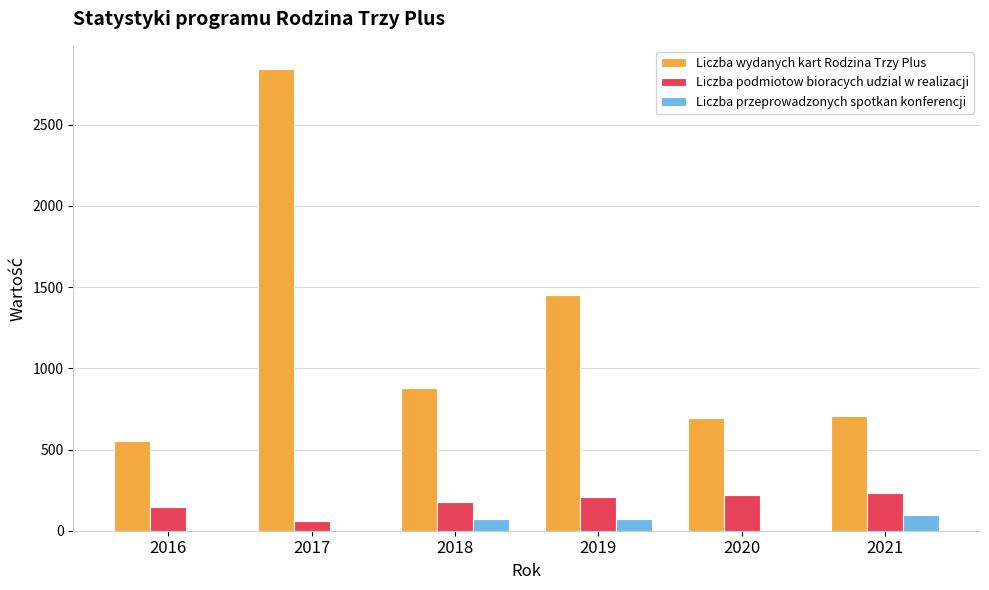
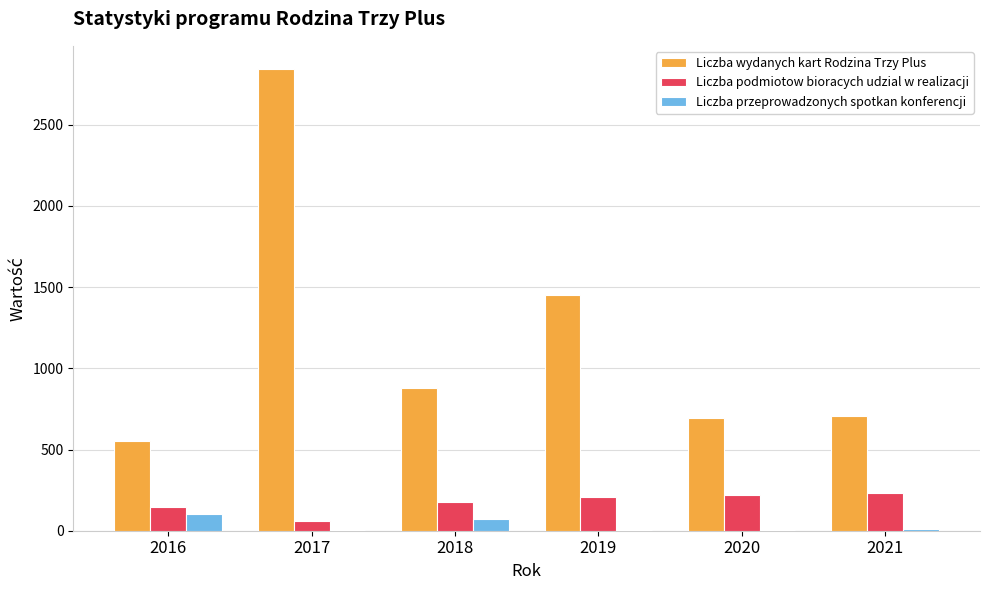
Liczba przeprowadzonych spotkan konferencji, 2016: 0 -> 100
Liczba przeprowadzonych spotkan konferencji, 2019: 70 -> 0
Liczba przeprowadzonych spotkan konferencji, 2021: 100 -> 10
